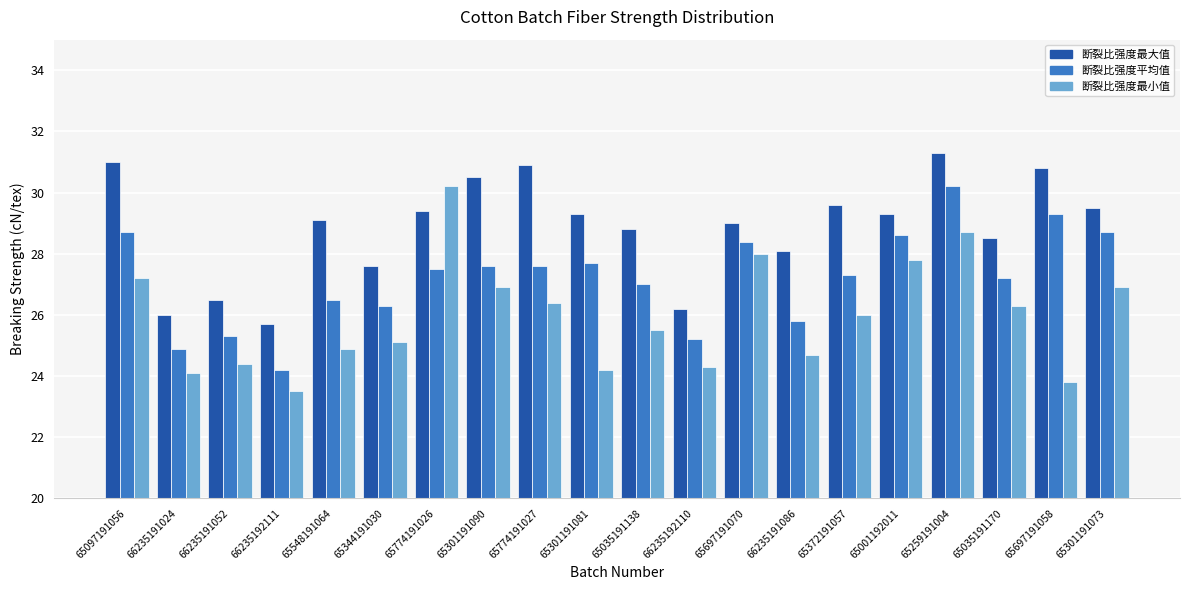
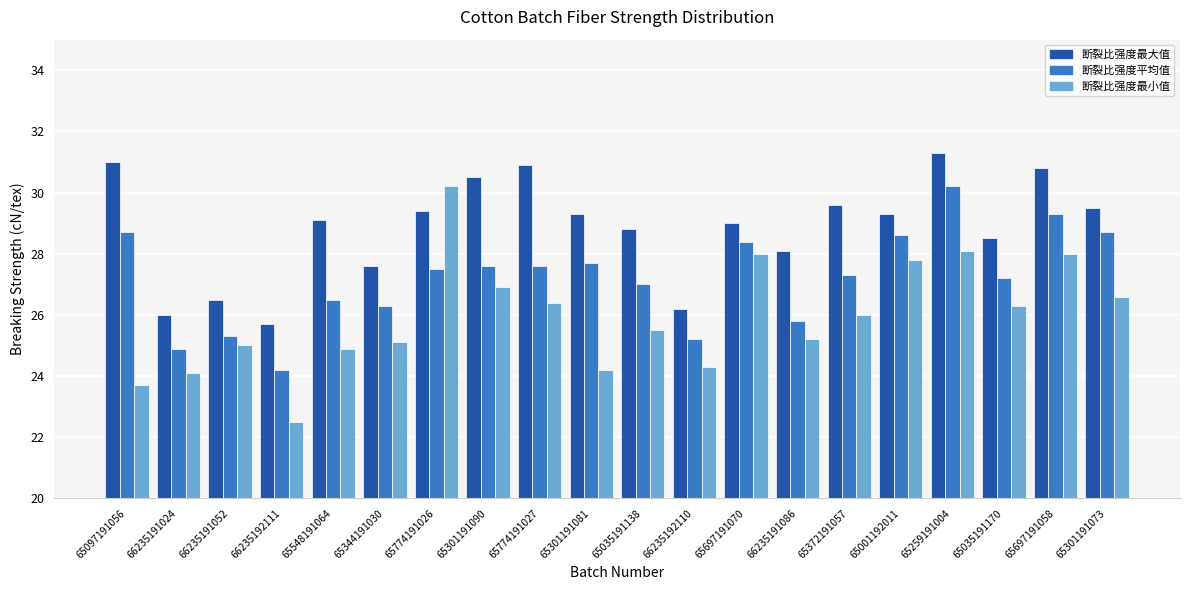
断裂比强度最小值, 65097191056: 27.2 -> 23.7
断裂比强度最小值, 66235191052: 24.4 -> 25.0
断裂比强度最小值, 66235192111: 23.5 -> 22.5
断裂比强度最小值, 66235191086: 24.7 -> 25.2
断裂比强度最小值, 65259191004: 28.7 -> 28.1
断裂比强度最小值, 65697191058: 23.8 -> 28.0
断裂比强度最小值, 65301191073: 26.9 -> 26.6
